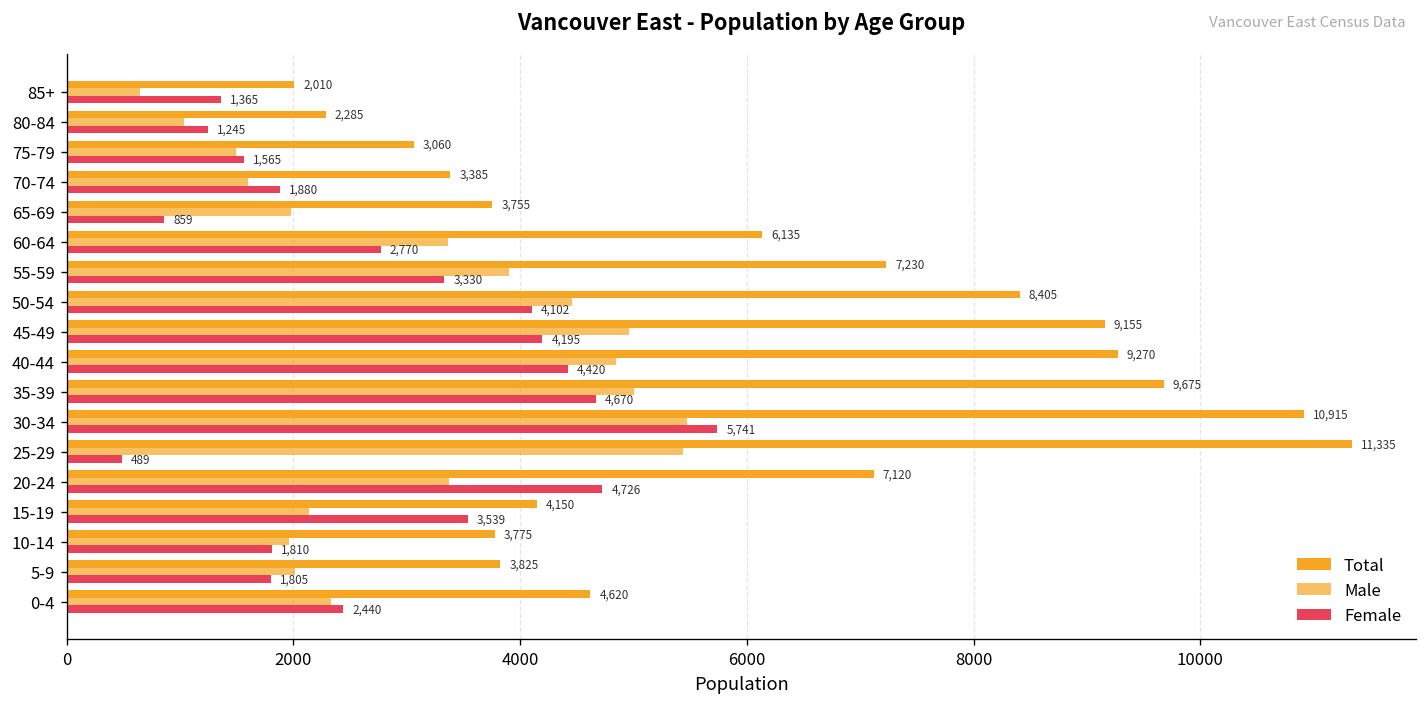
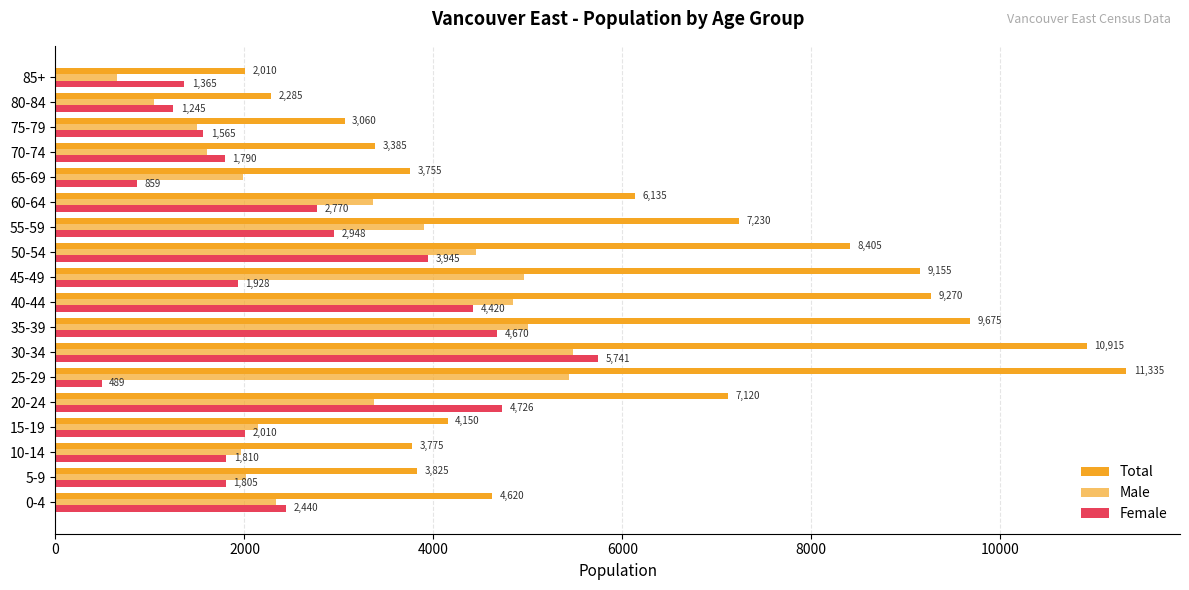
Female, 70-74: 1,880 -> 1,790
Female, 55-59: 3,330 -> 2,948
Female, 50-54: 4,102 -> 3,945
Female, 45-49: 4,195 -> 1,928
Female, 15-19: 3,539 -> 2,010
